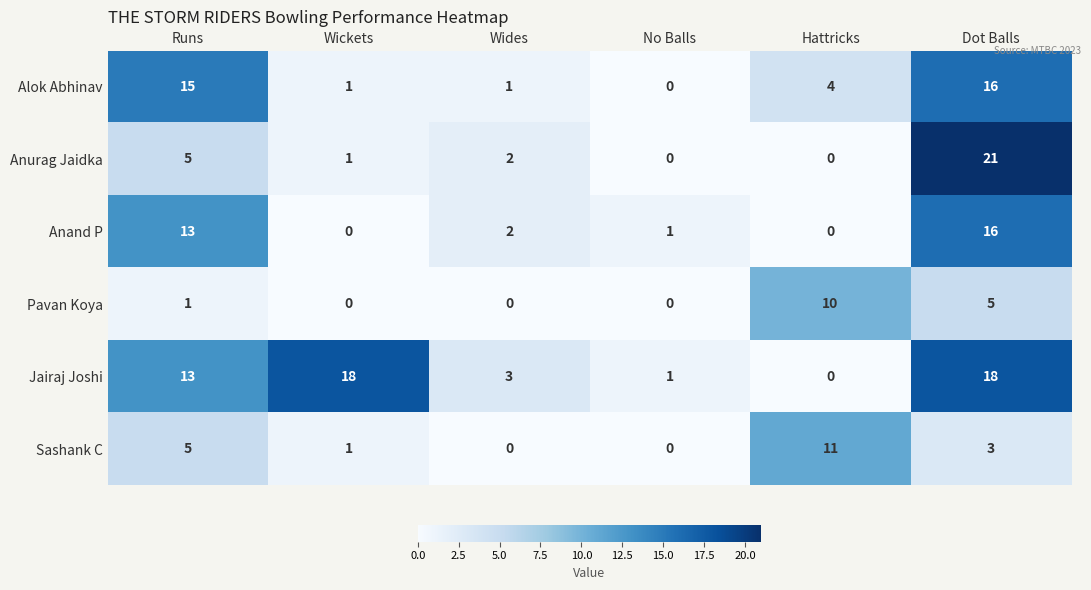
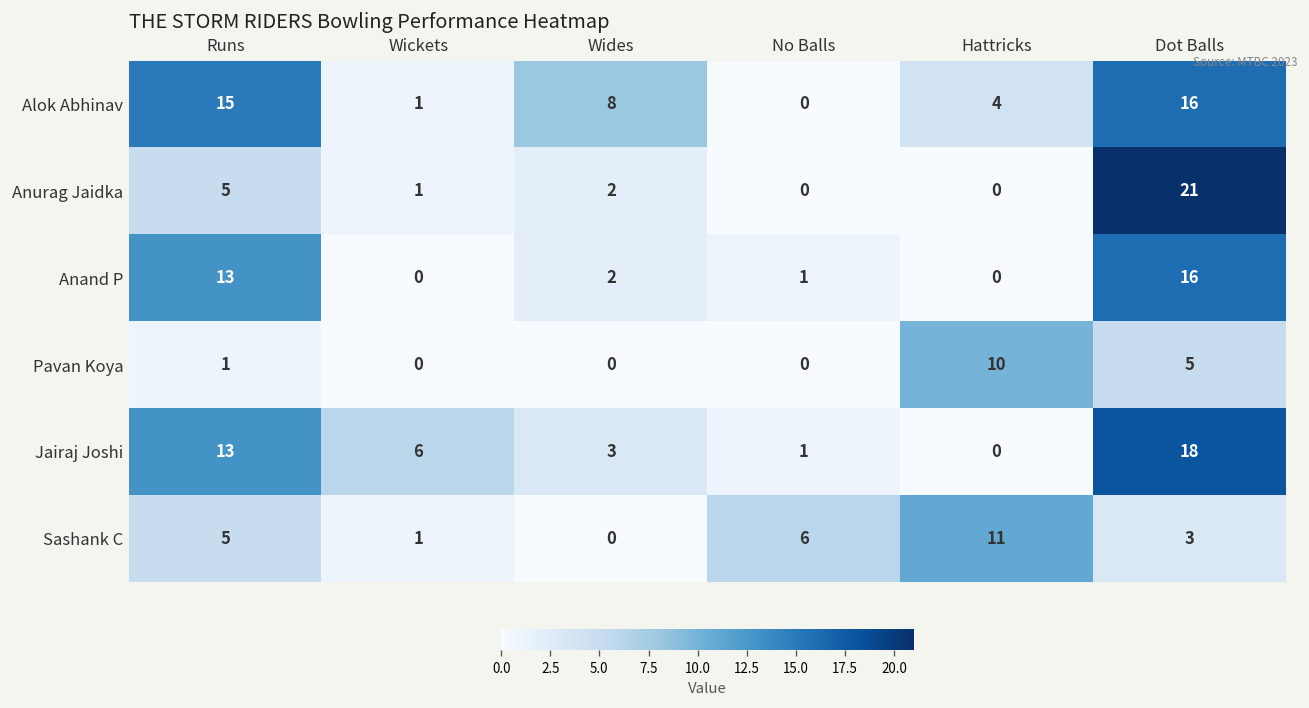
Alok Abhinav, Wides: 1 -> 8
Jairaj Joshi, Wickets: 18 -> 6
Sashank C, No Balls: 0 -> 6
